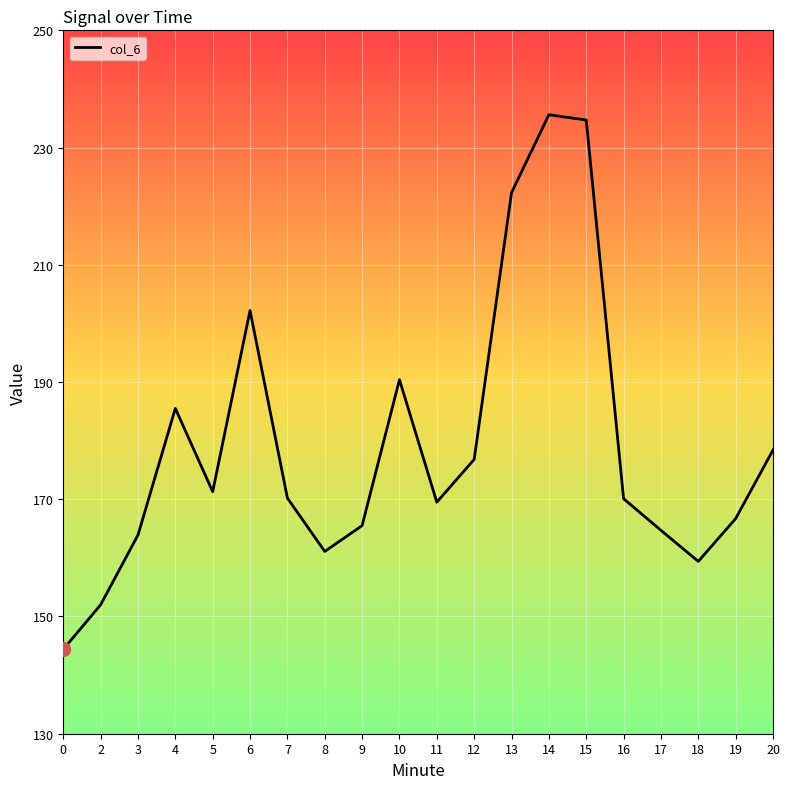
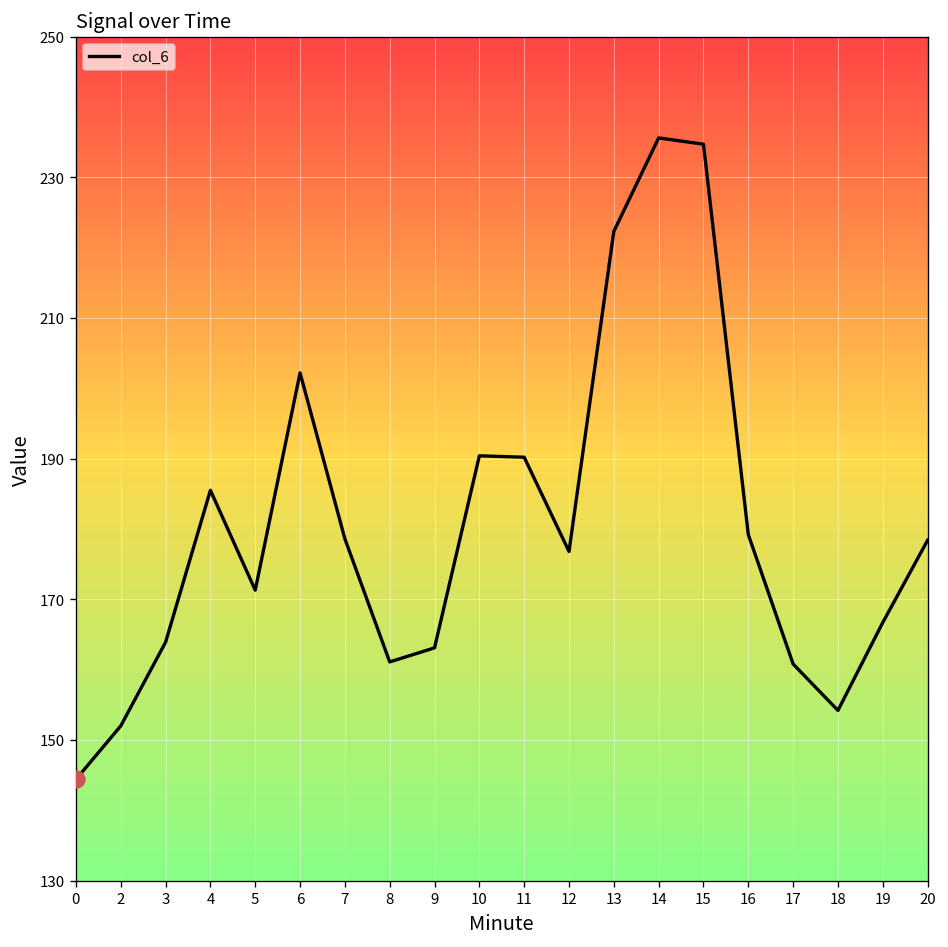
col_6, 7: 170 -> 179
col_6, 9: 166 -> 163
col_6, 11: 170 -> 190
col_6, 16: 170 -> 179
col_6, 17: 165 -> 161
col_6, 18: 159 -> 154
